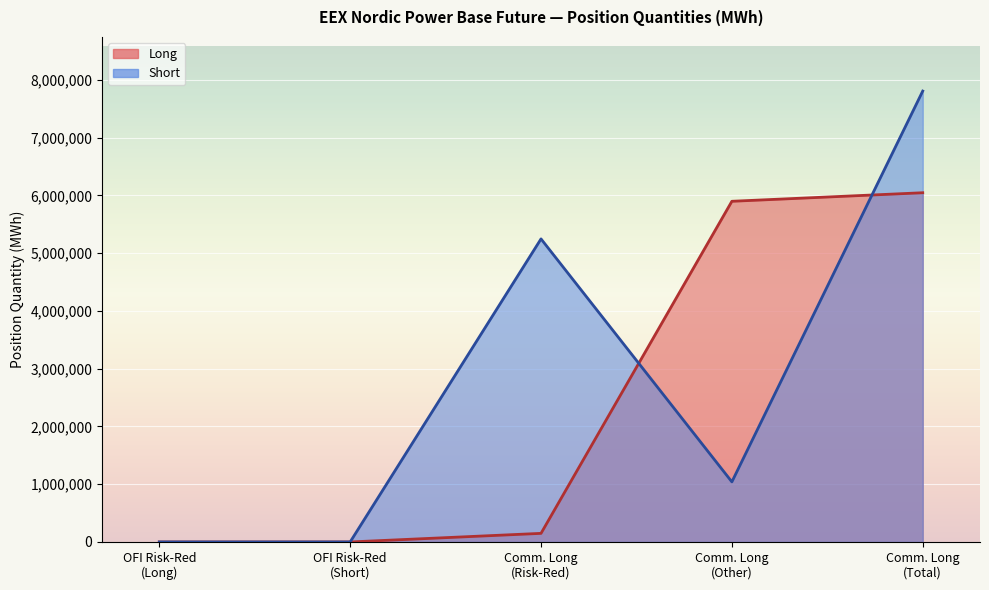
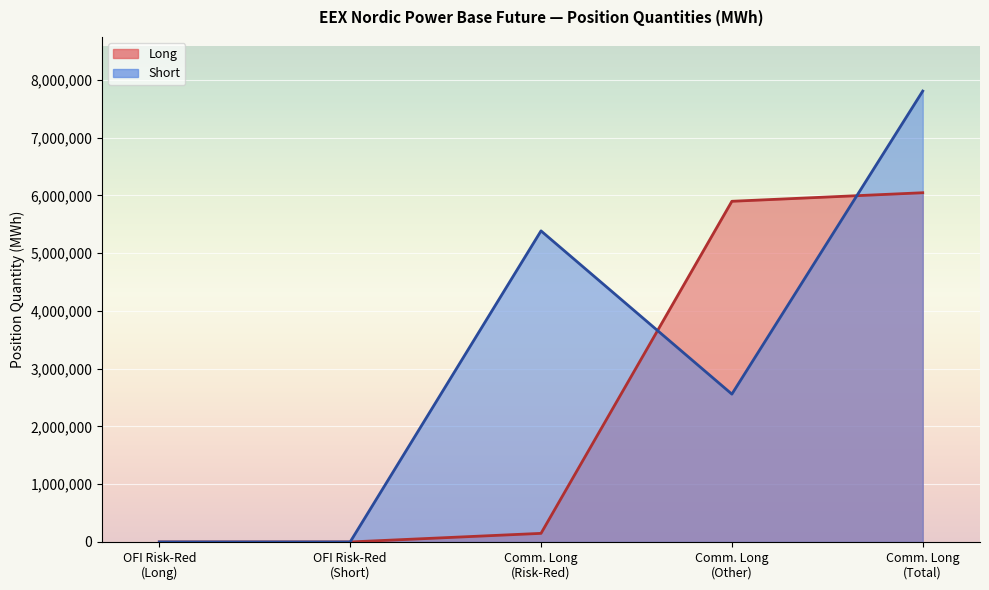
Short, Comm. Long (Risk-Red): 5,200,000 -> 5,400,000
Short, Comm. Long (Other): 1,000,000 -> 2,600,000
